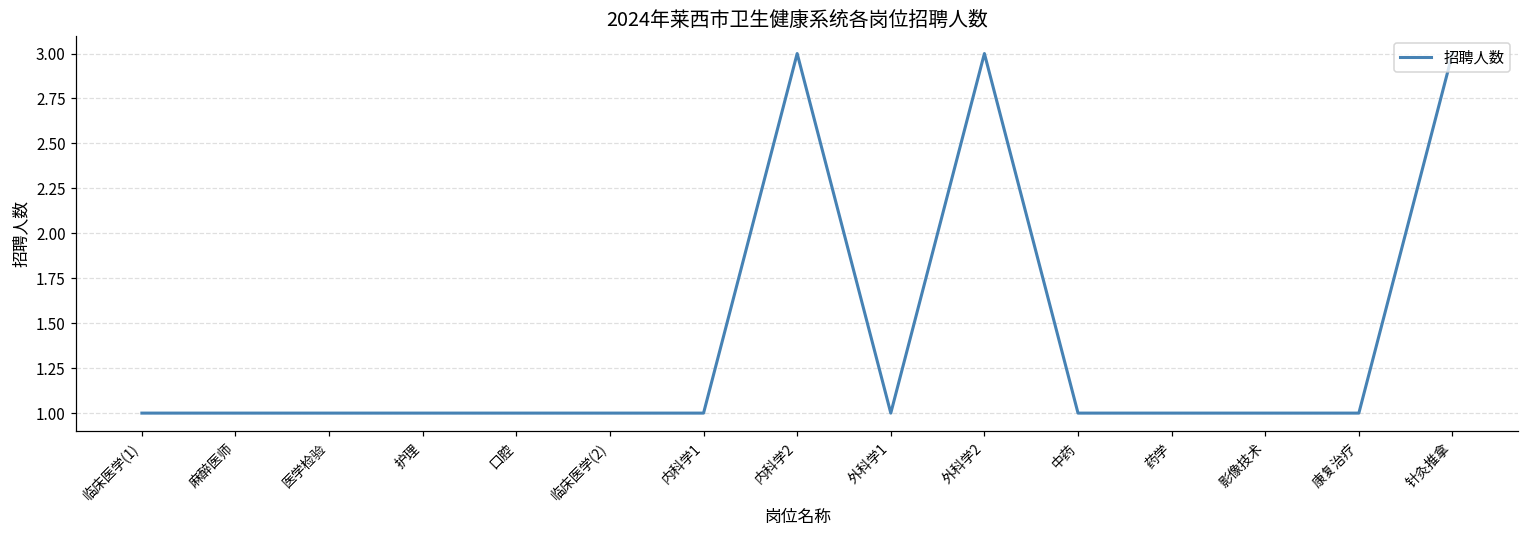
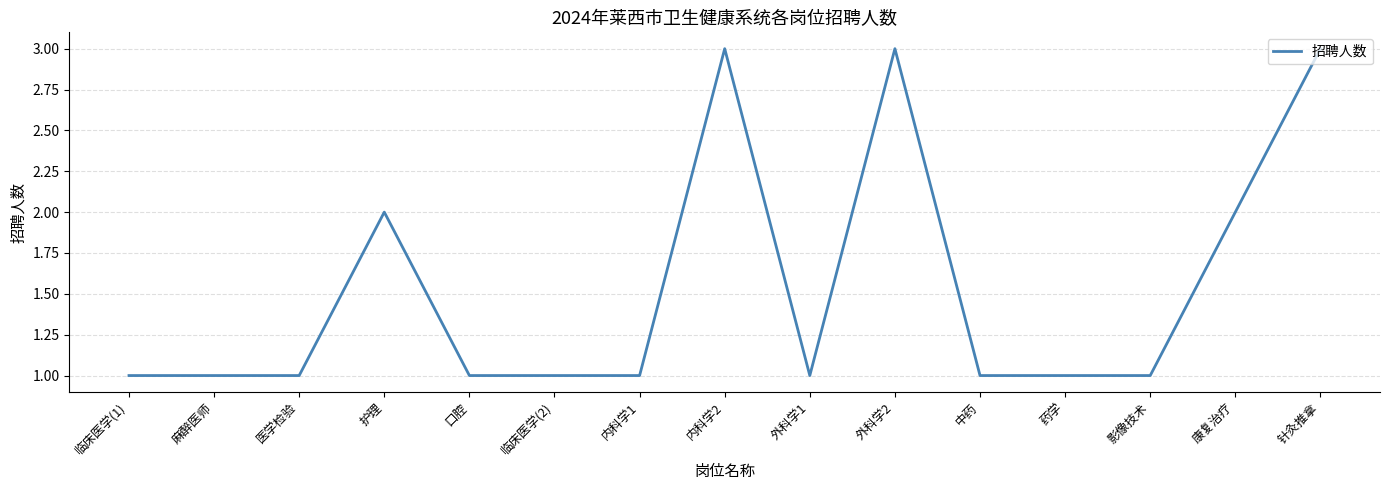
护理: 1 -> 2
康复治疗: 1 -> 2
